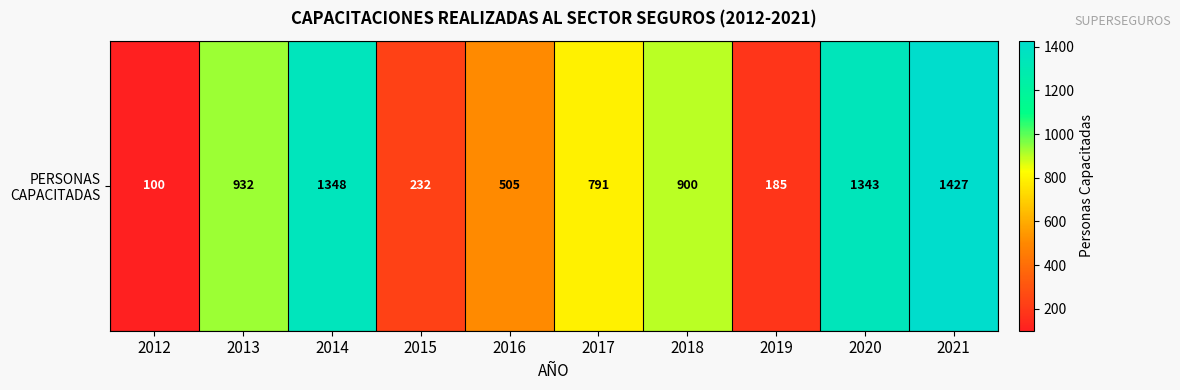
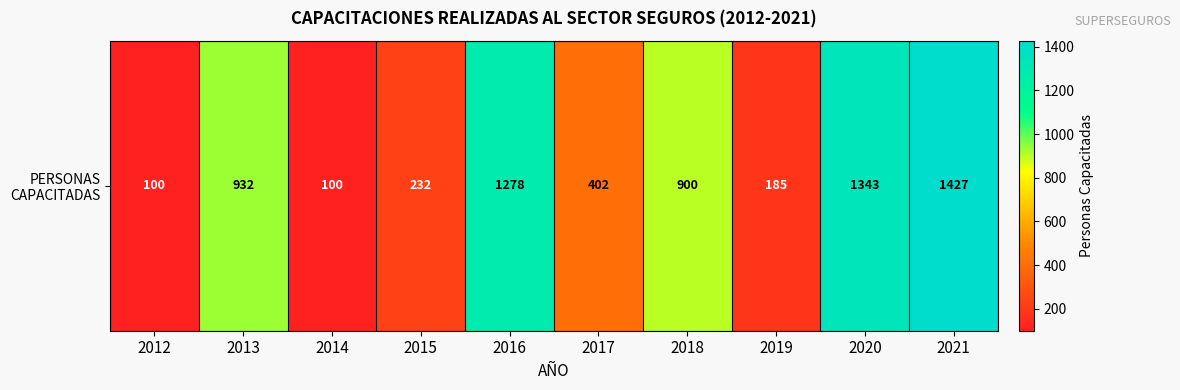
PERSONAS CAPACITADAS, 2014: 1348 -> 100
PERSONAS CAPACITADAS, 2016: 505 -> 1278
PERSONAS CAPACITADAS, 2017: 791 -> 402
